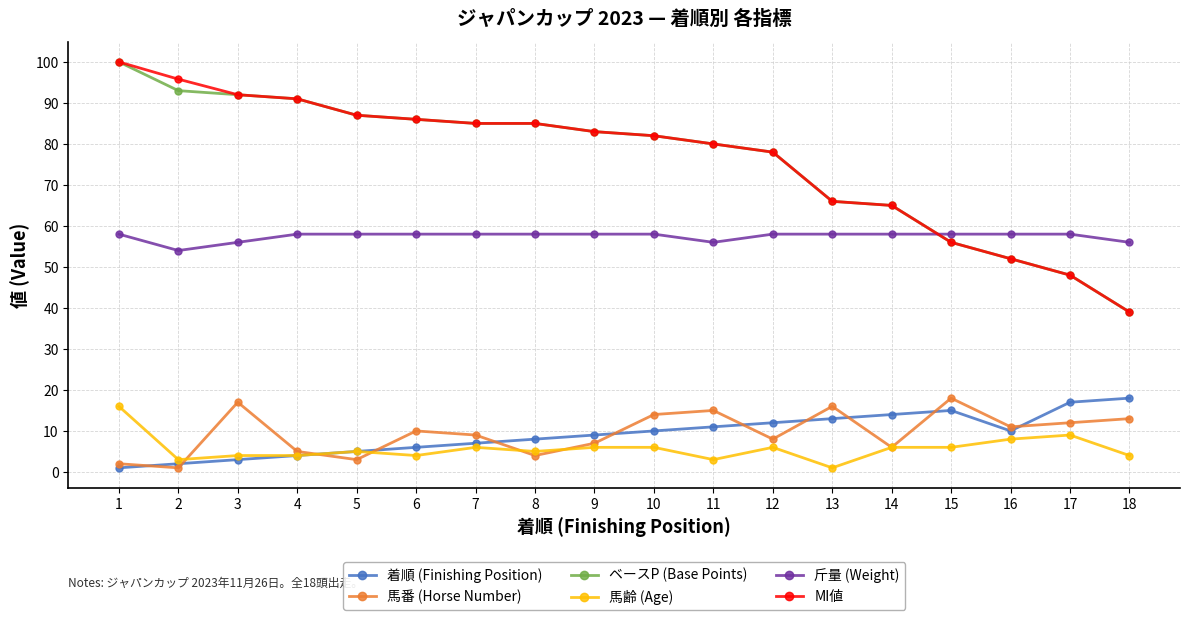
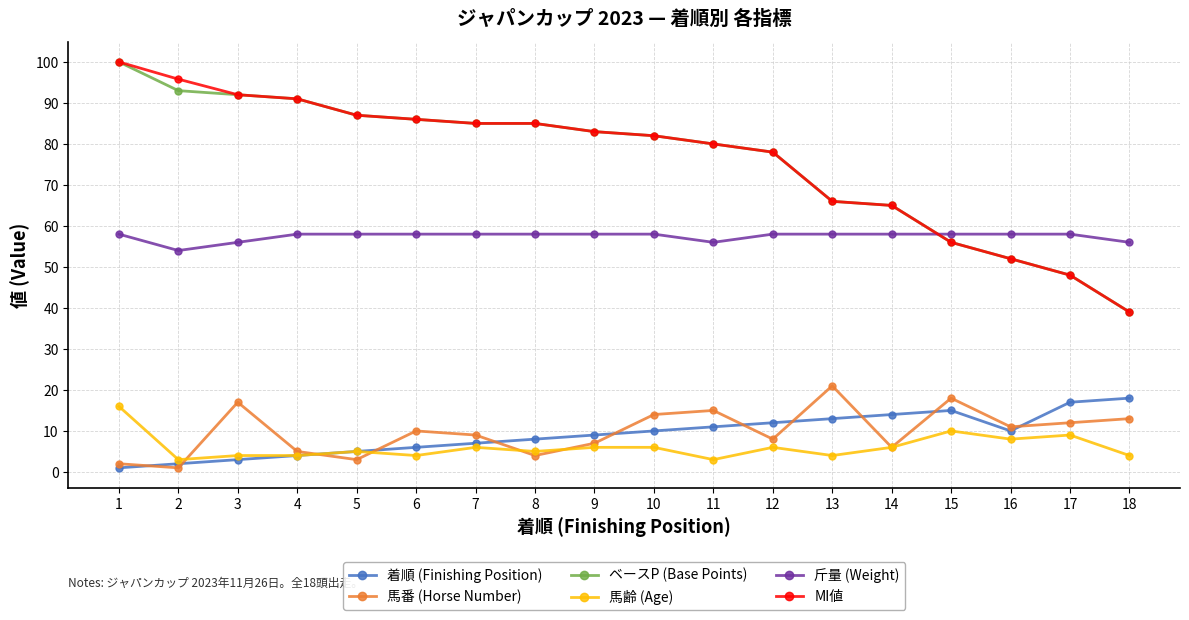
馬番 (Horse Number), 13: 16 -> 21
馬齢 (Age), 13: 1 -> 4
馬齢 (Age), 15: 6 -> 10
